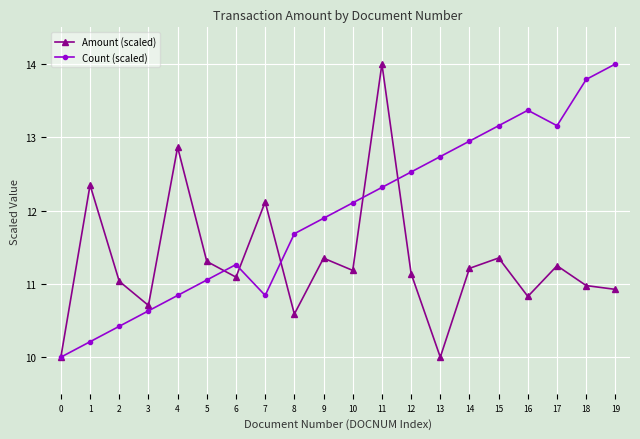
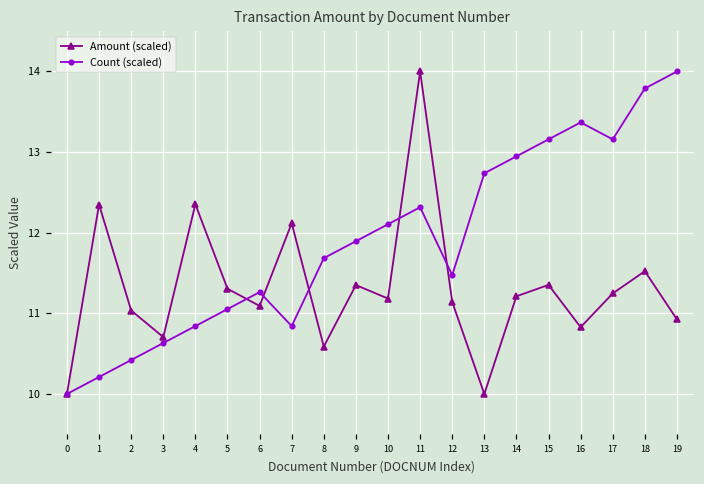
Amount (scaled), 4: 12.9 -> 12.4
Count (scaled), 12: 12.5 -> 11.5
Amount (scaled), 18: 11.0 -> 11.5
